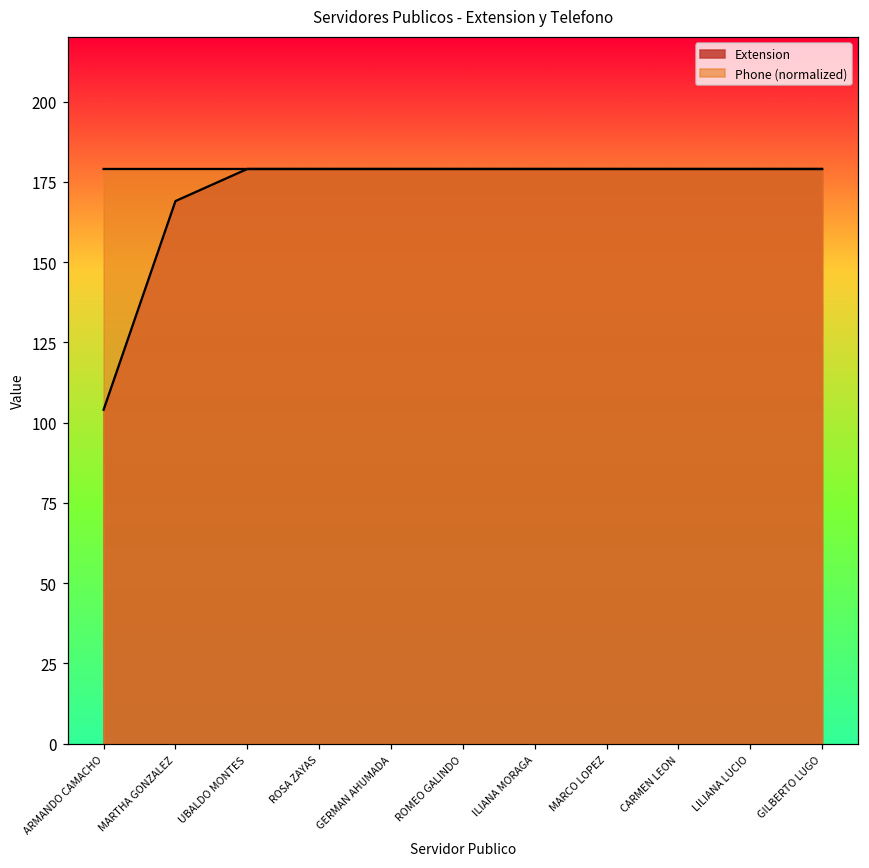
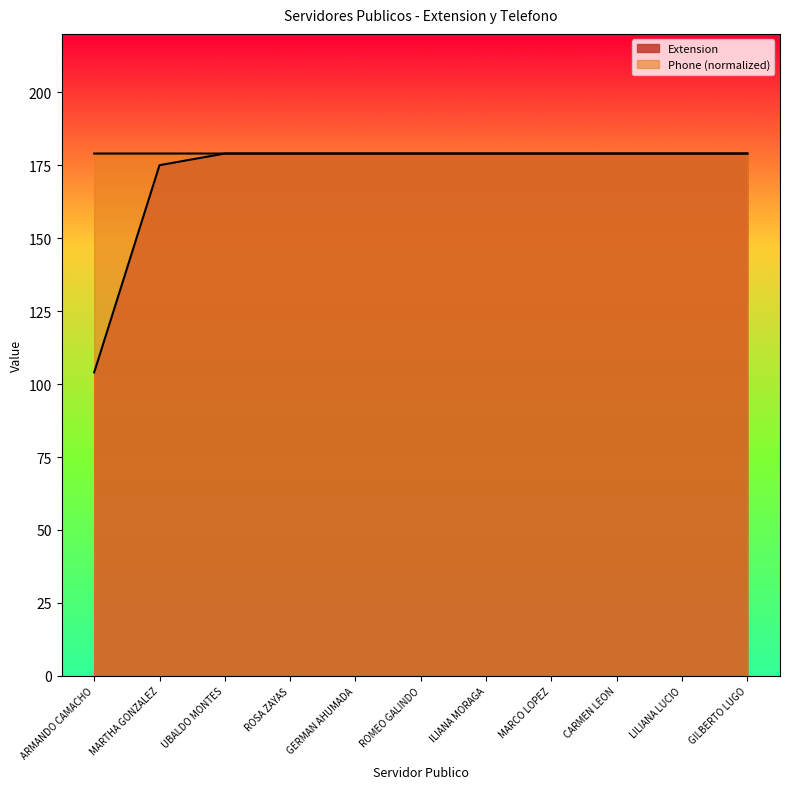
Extension, MARTHA GONZALEZ: 169 -> 175
